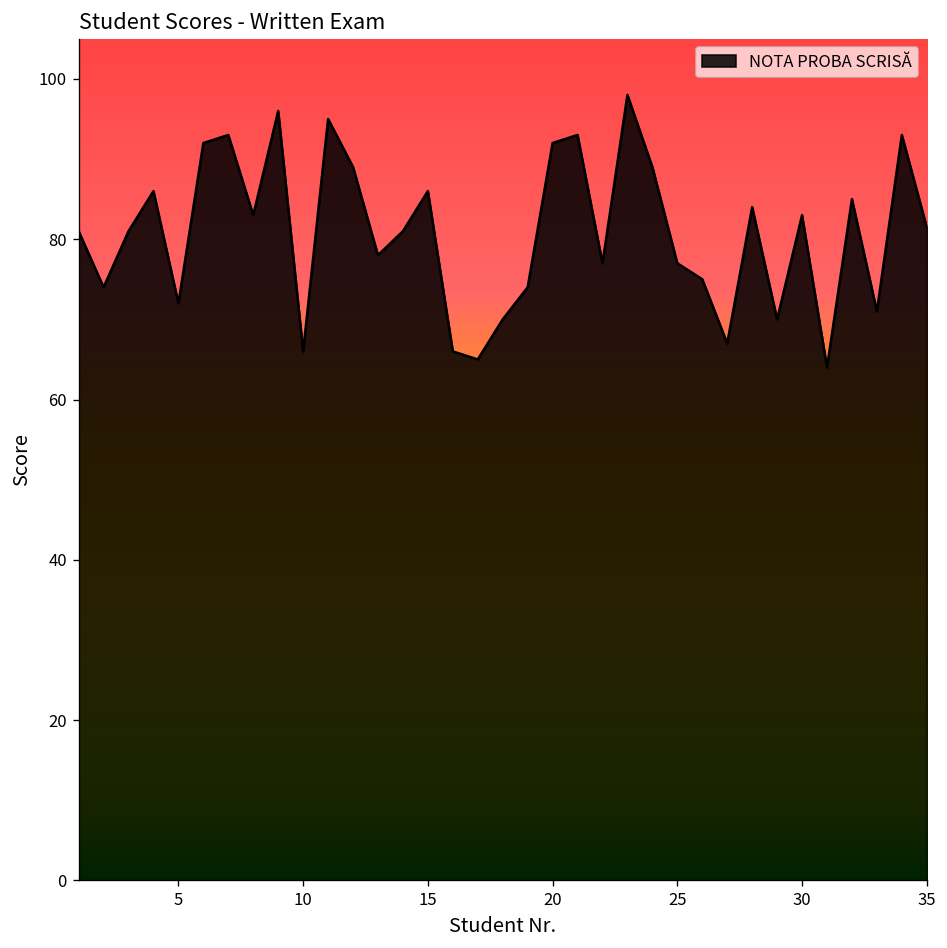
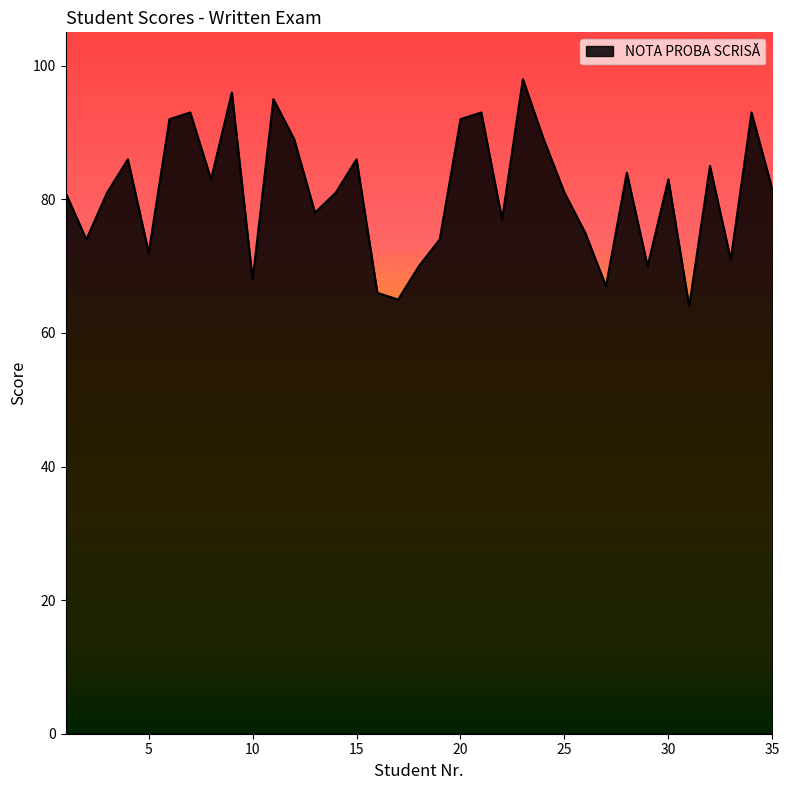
10: 66 -> 68
25: 77 -> 81
